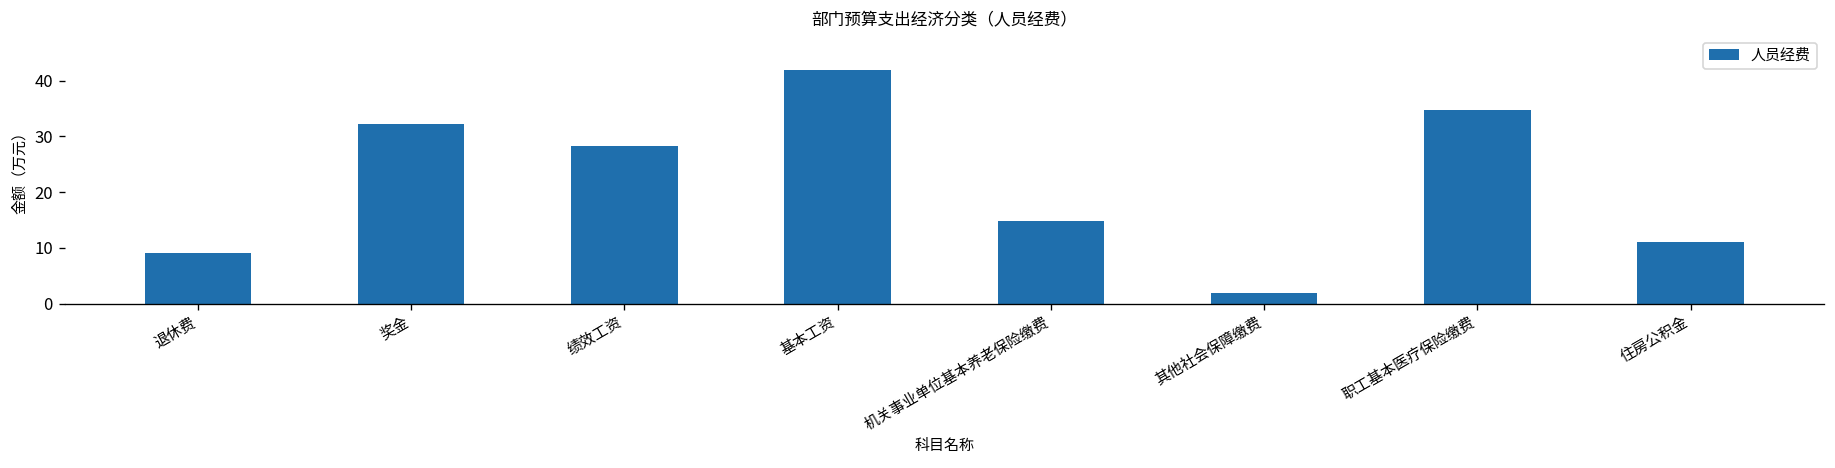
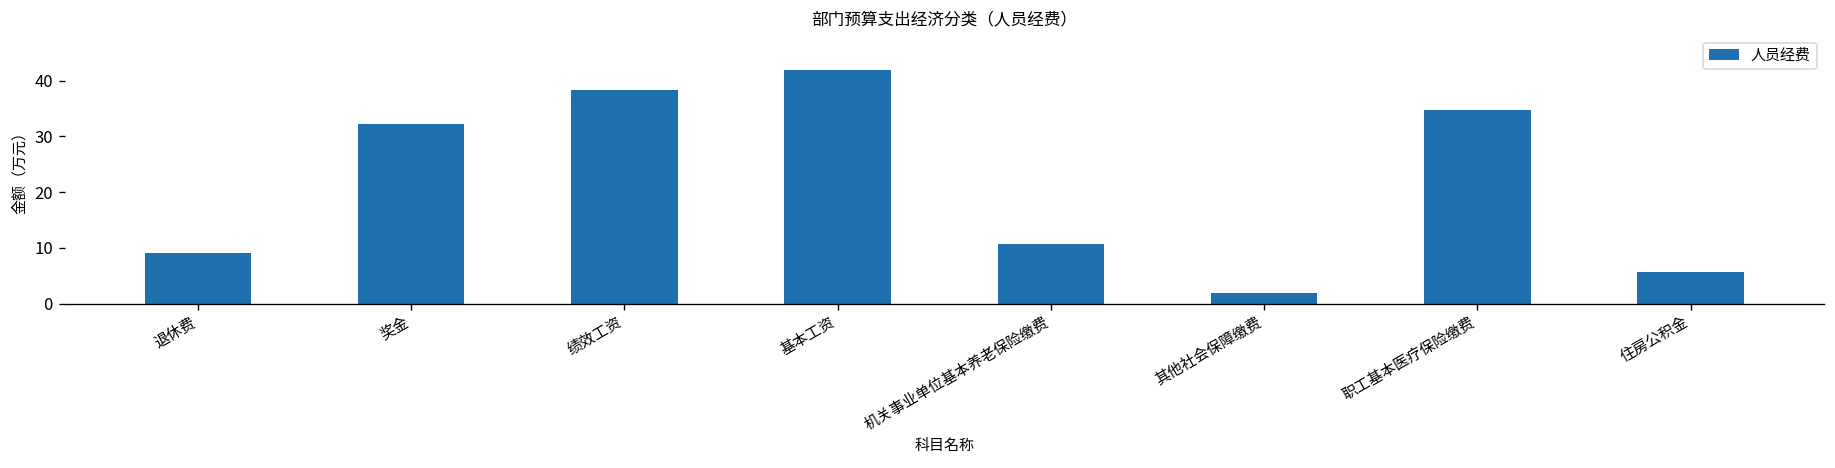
绩效工资: 28 -> 38
机关事业单位基本养老保险缴费: 15 -> 11
住房公积金: 11 -> 6
